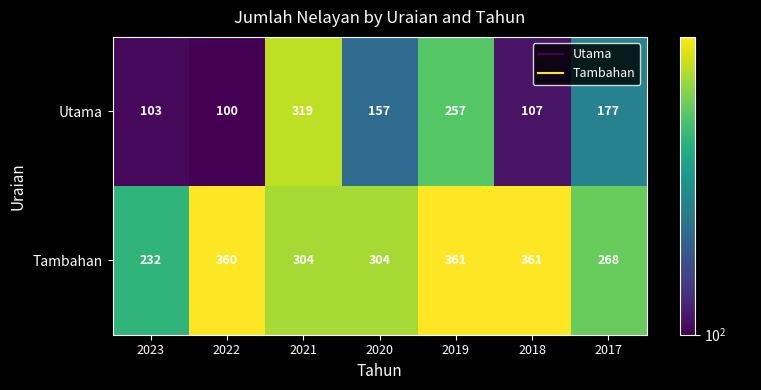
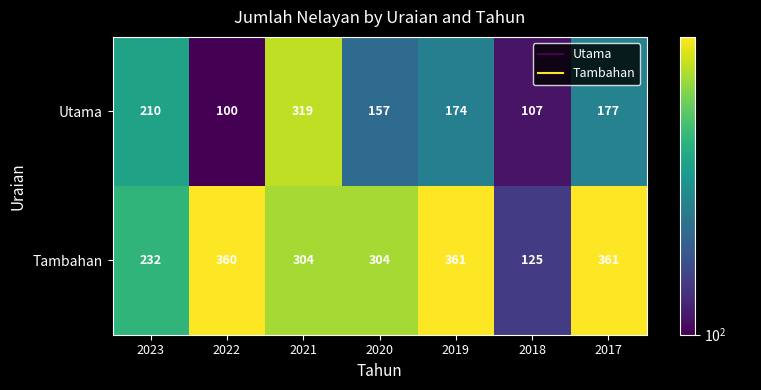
Utama, 2023: 103 -> 210
Utama, 2019: 257 -> 174
Tambahan, 2018: 361 -> 125
Tambahan, 2017: 268 -> 361
